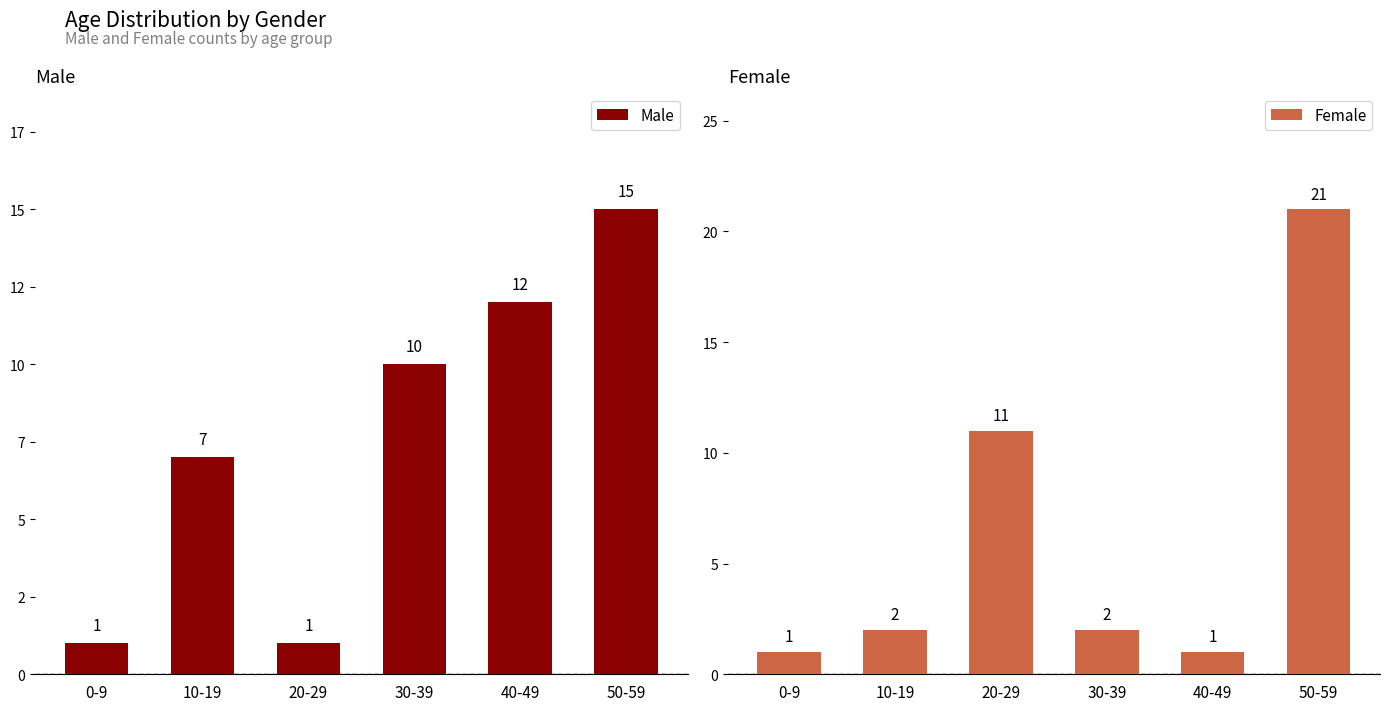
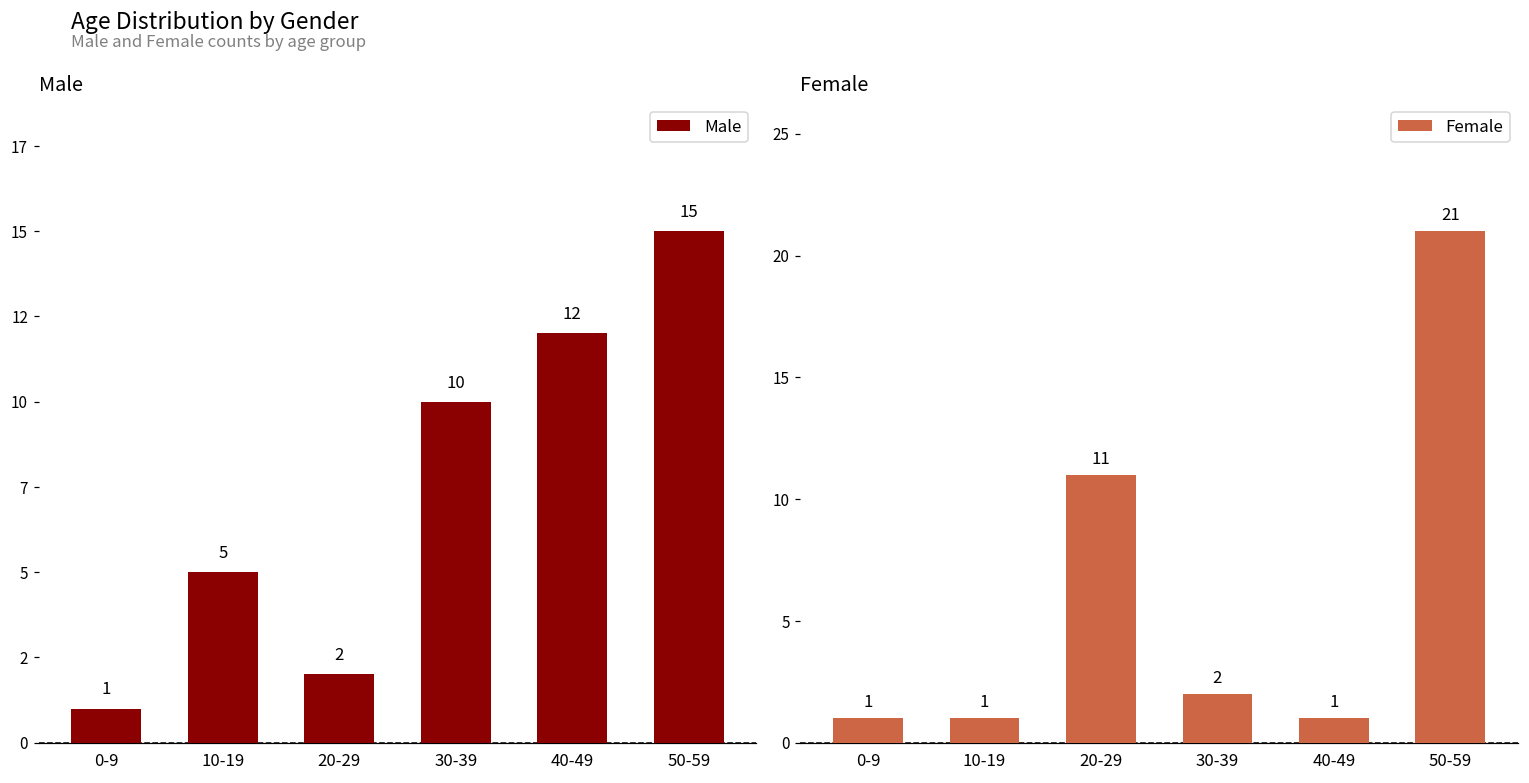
Male, 10-19: 7 -> 5
Male, 20-29: 1 -> 2
Female, 10-19: 2 -> 1
